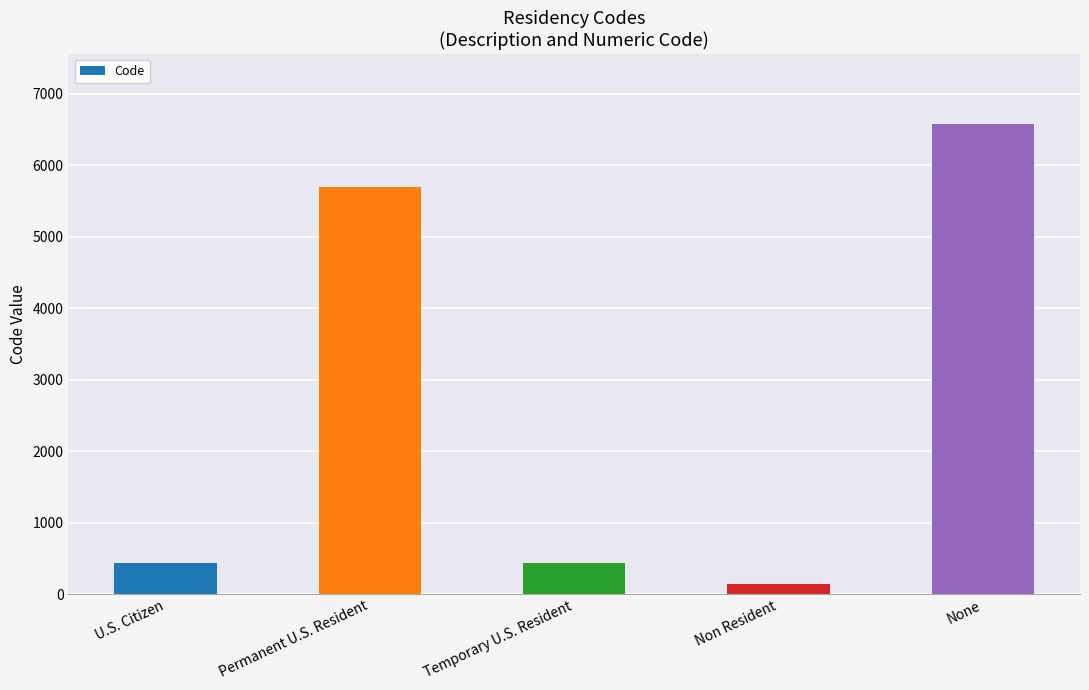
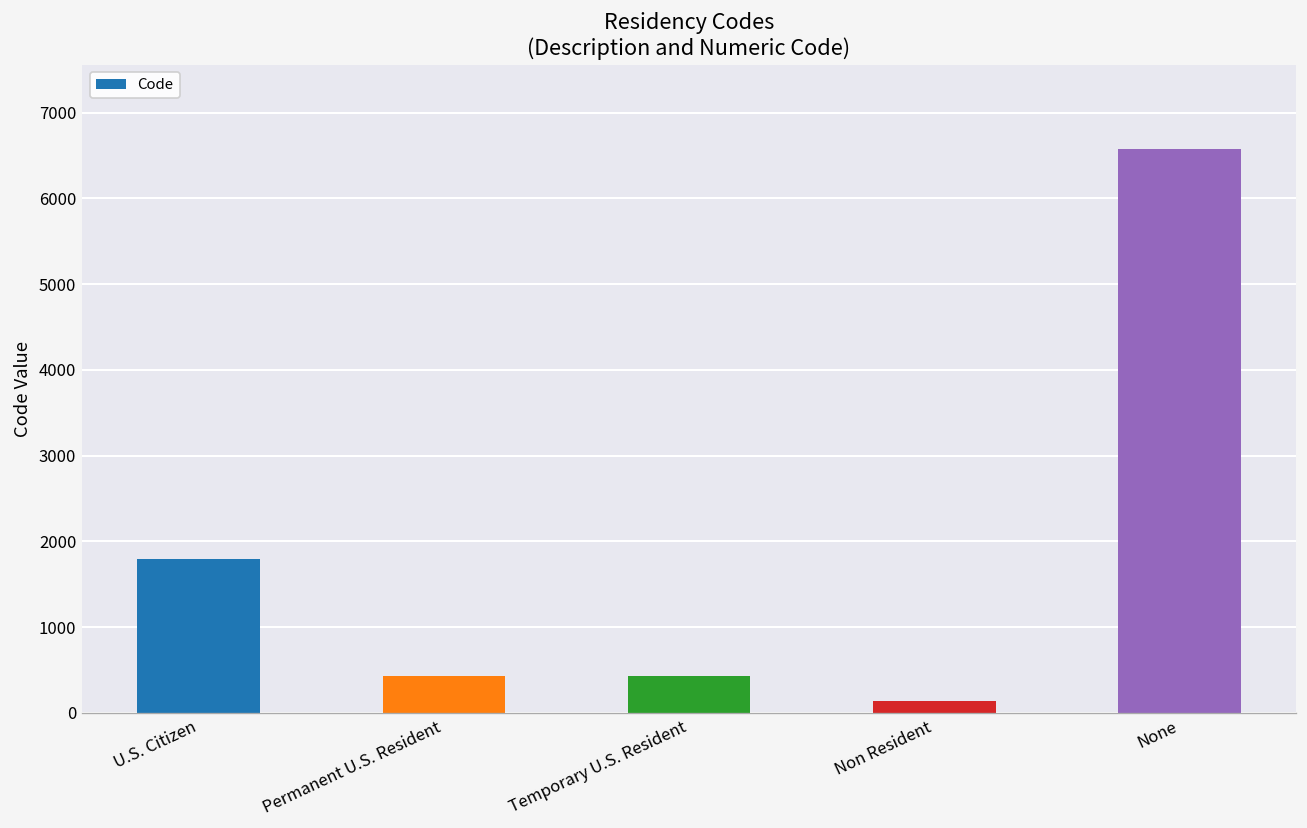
U.S. Citizen: 400 -> 1800
Permanent U.S. Resident: 5700 -> 400
